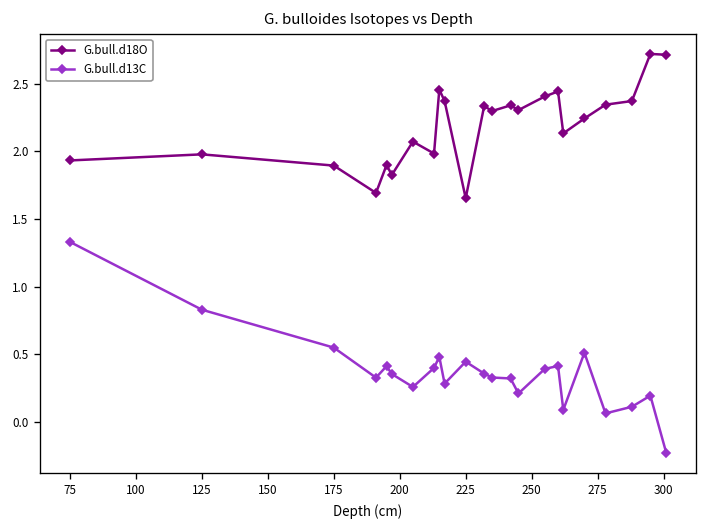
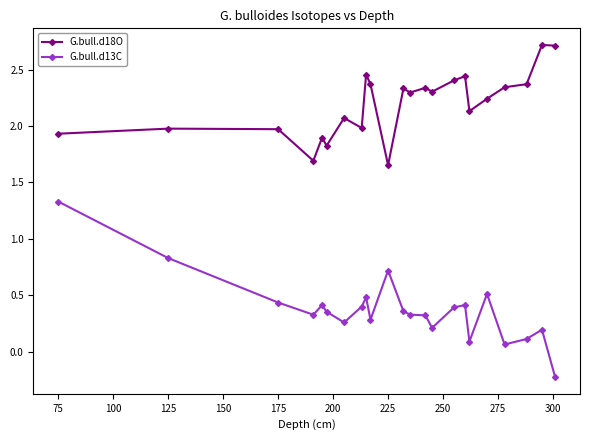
G.bull.d18O, 175: 1.89 -> 1.97
G.bull.d13C, 175: 0.55 -> 0.44
G.bull.d13C, 225: 0.45 -> 0.72
